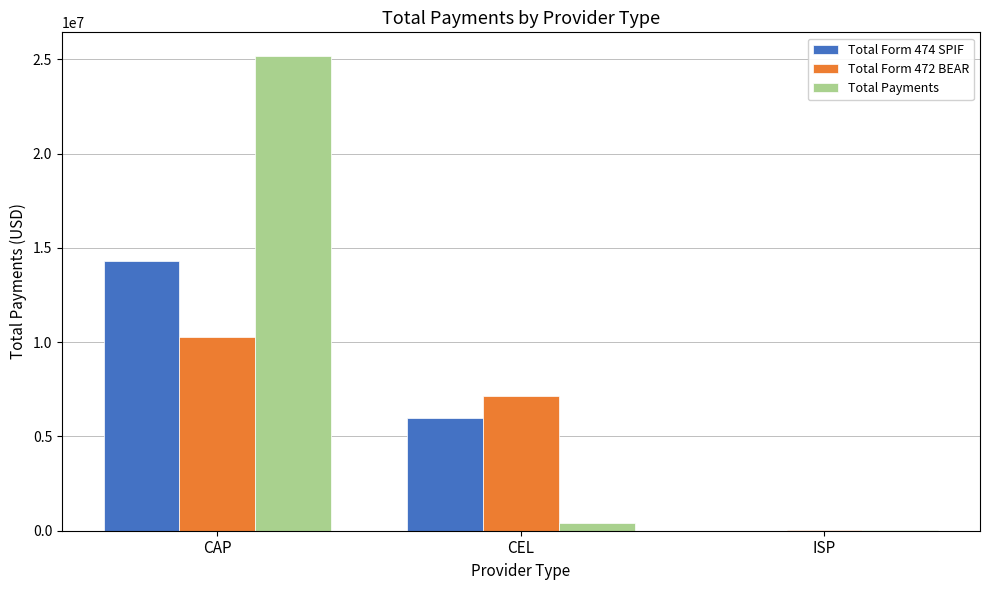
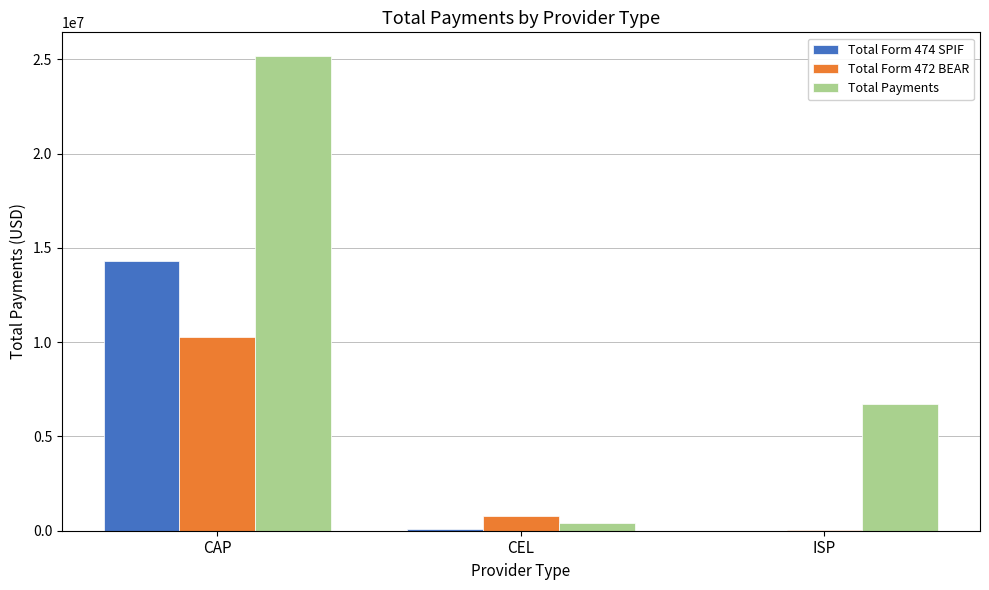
Total Form 474 SPIF, CEL: 6000000 -> 100000
Total Form 472 BEAR, CEL: 7100000 -> 800000
Total Payments, ISP: 0 -> 6700000
